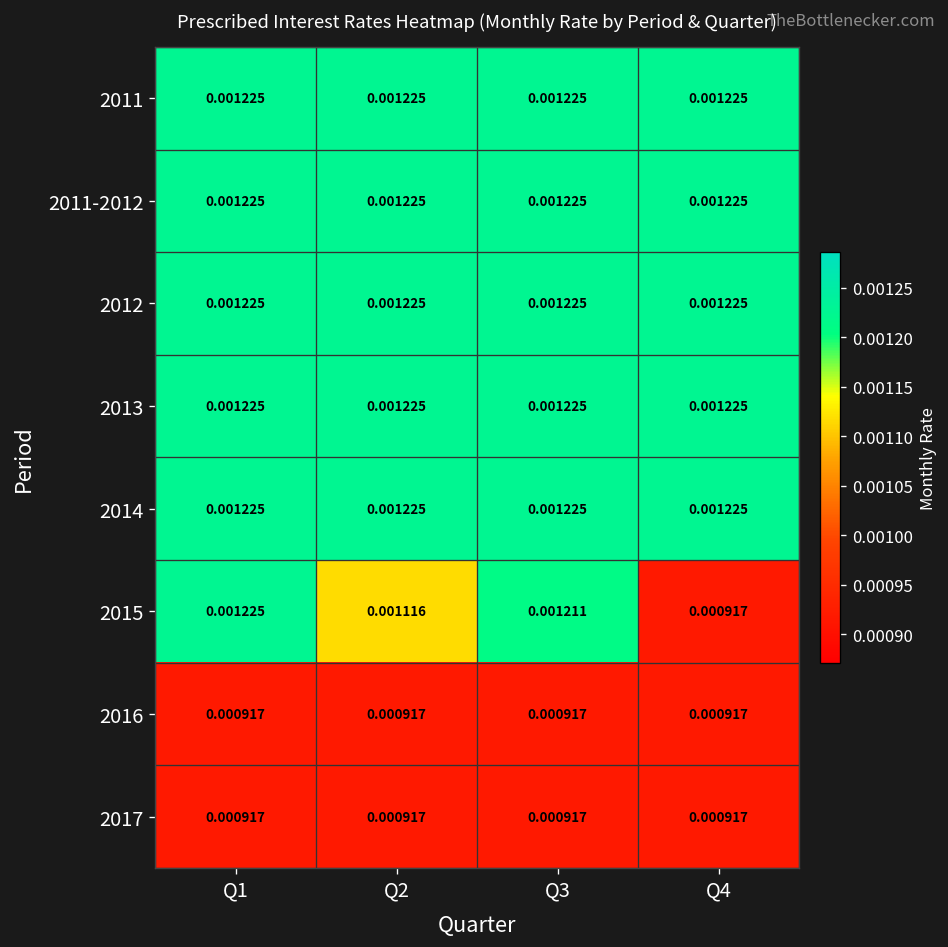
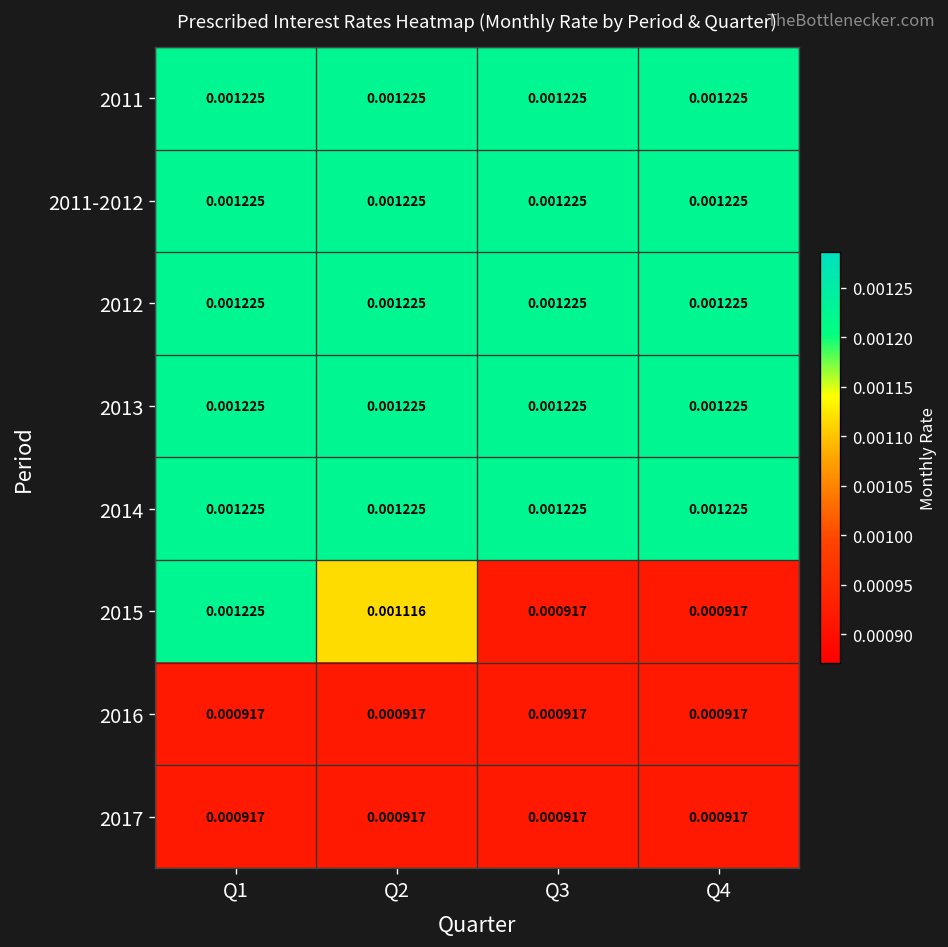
2015, Q3: 0.001211 -> 0.000917
